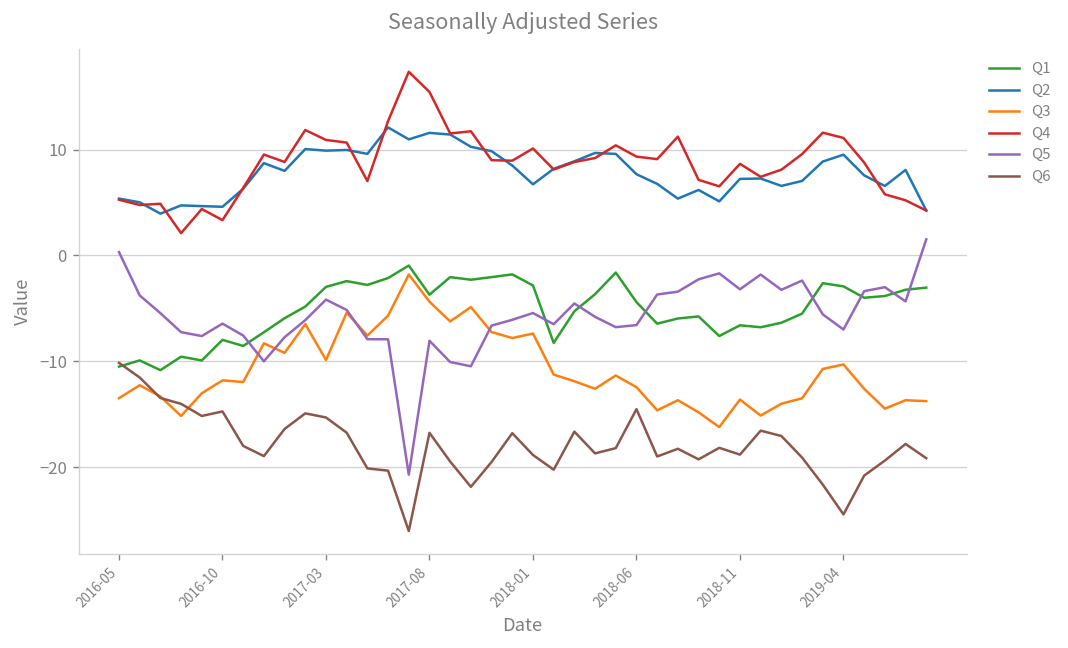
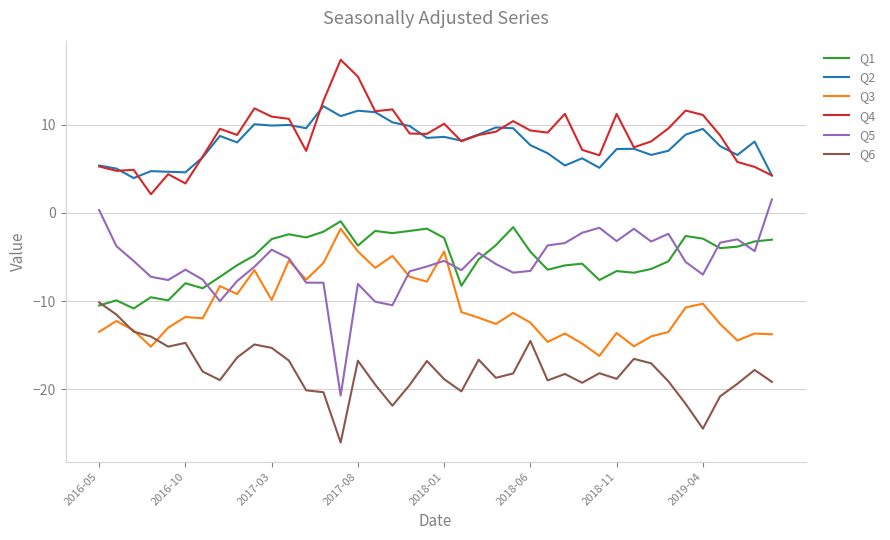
Q2, 2018-01: 7 -> 9
Q3, 2018-01: -7 -> -4
Q4, 2018-11: 9 -> 11
